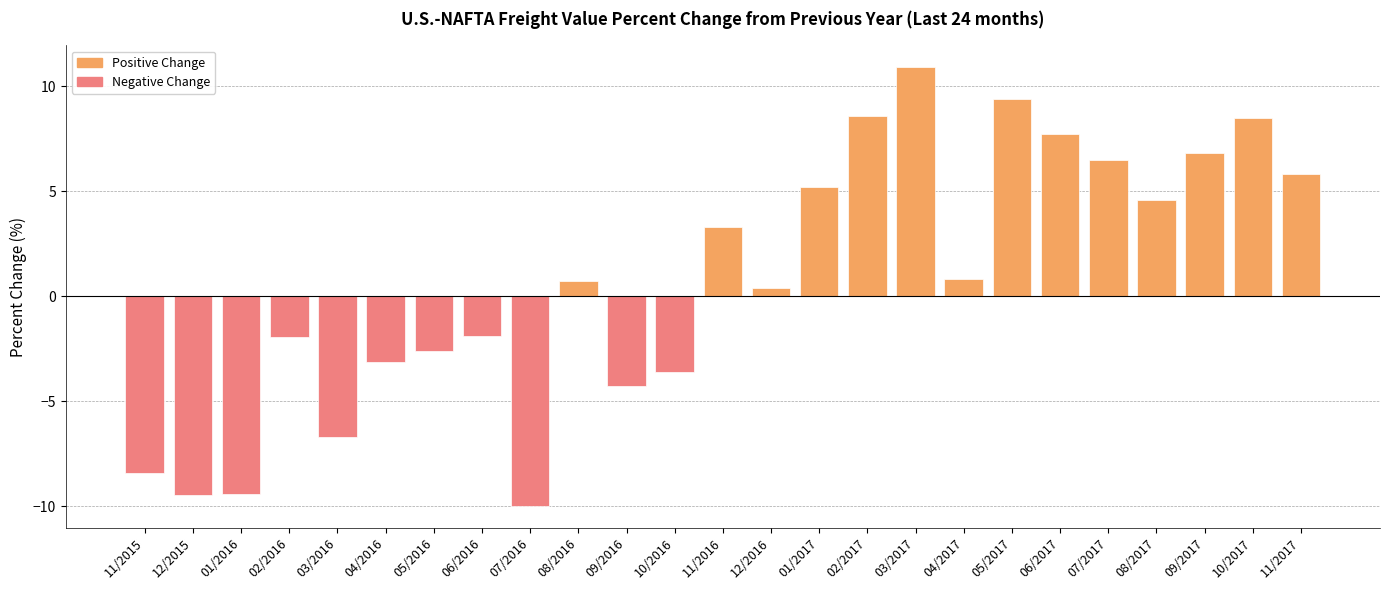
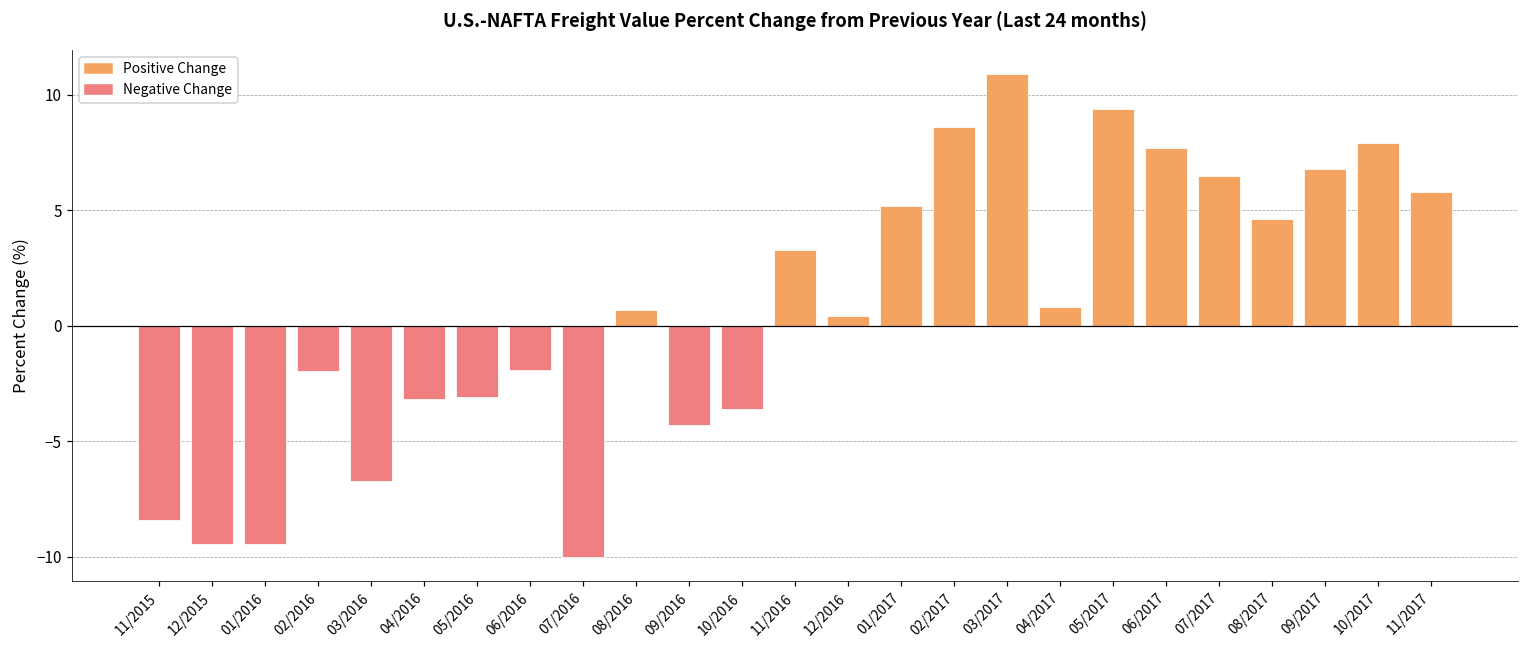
05/2016: -2.6 -> -3.1
10/2017: 8.5 -> 7.9
